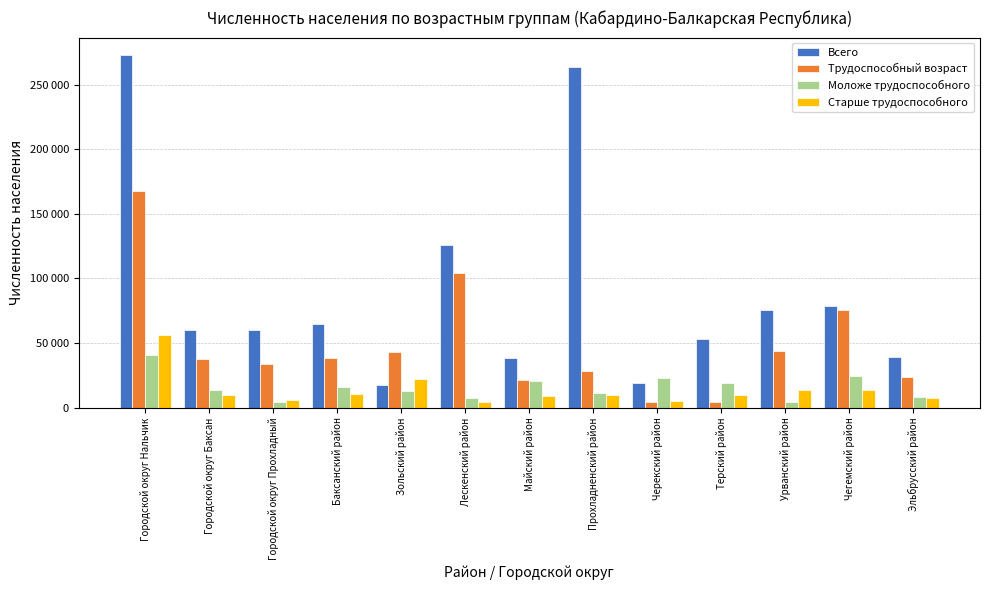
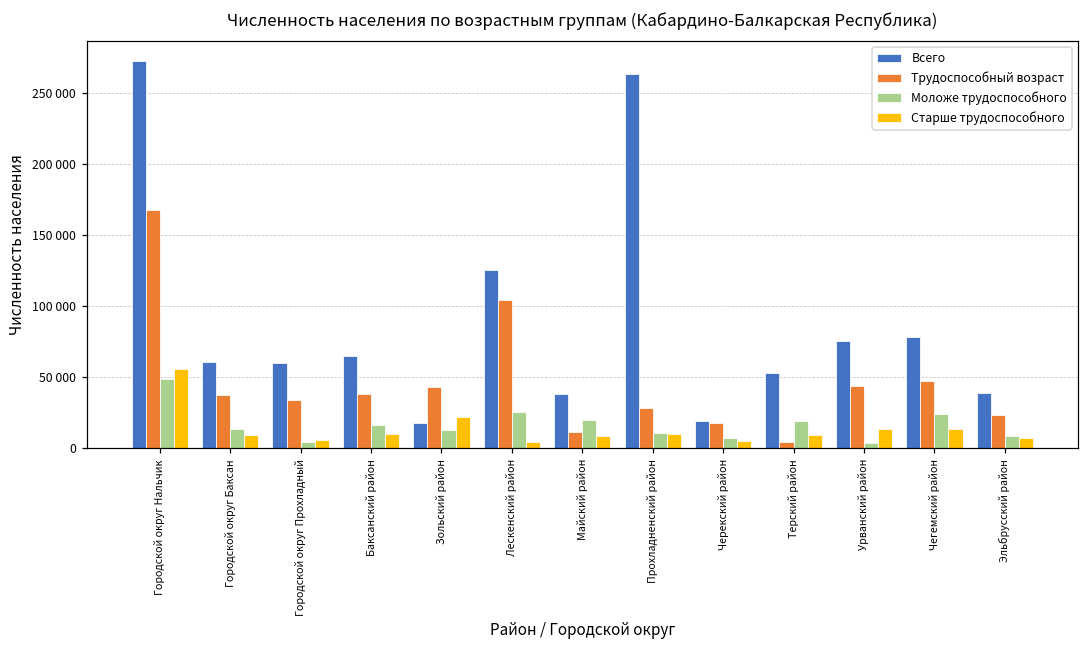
Моложе трудоспособного, Городской округ Нальчик: 41000 -> 49000
Моложе трудоспособного, Лескенский район: 7000 -> 26000
Трудоспособный возраст, Майский район: 22000 -> 12000
Трудоспособный возраст, Черекский район: 4000 -> 18000
Моложе трудоспособного, Черекский район: 23000 -> 8000
Трудоспособный возраст, Чегемский район: 76000 -> 47000
